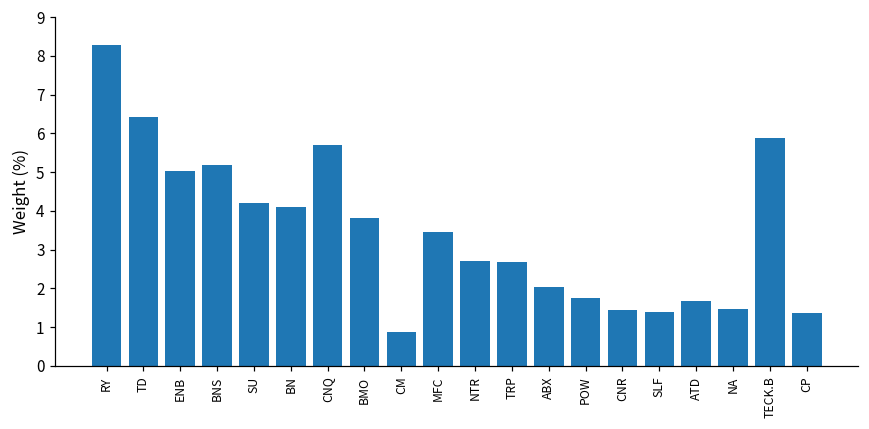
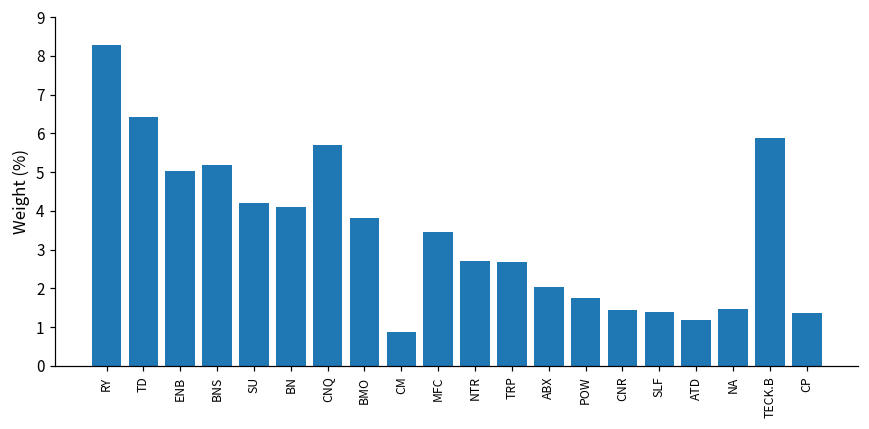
ATD: 1.7 -> 1.2
